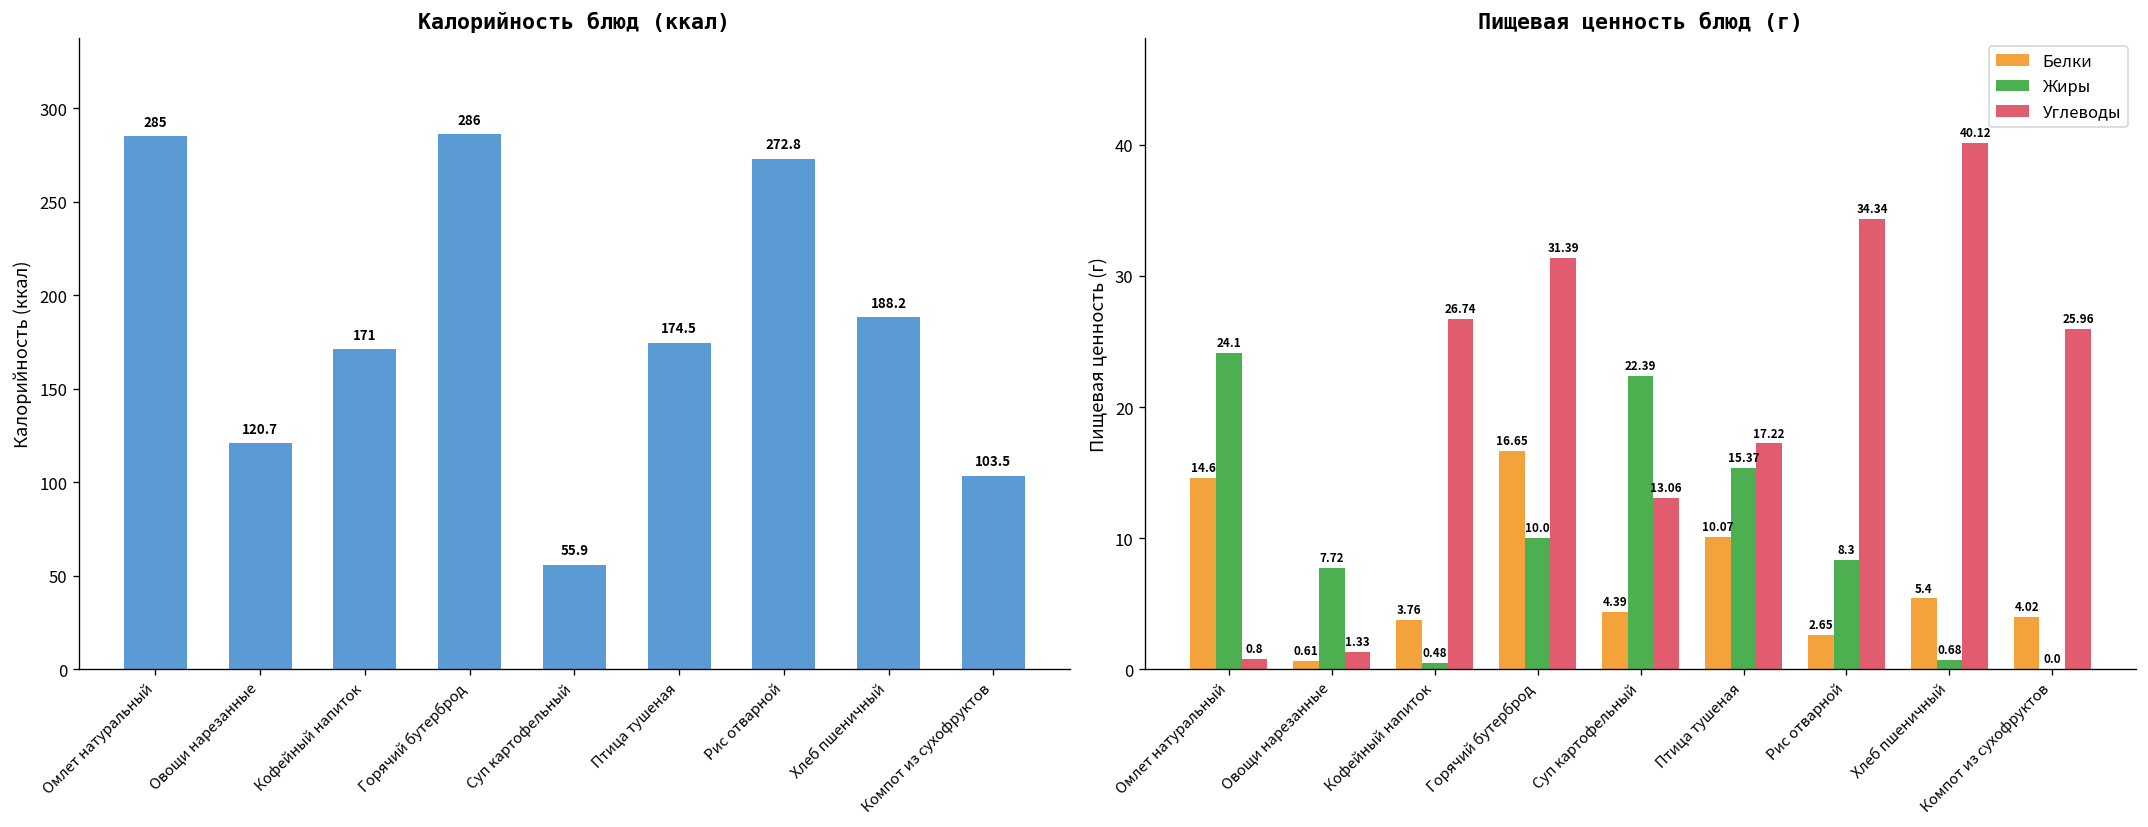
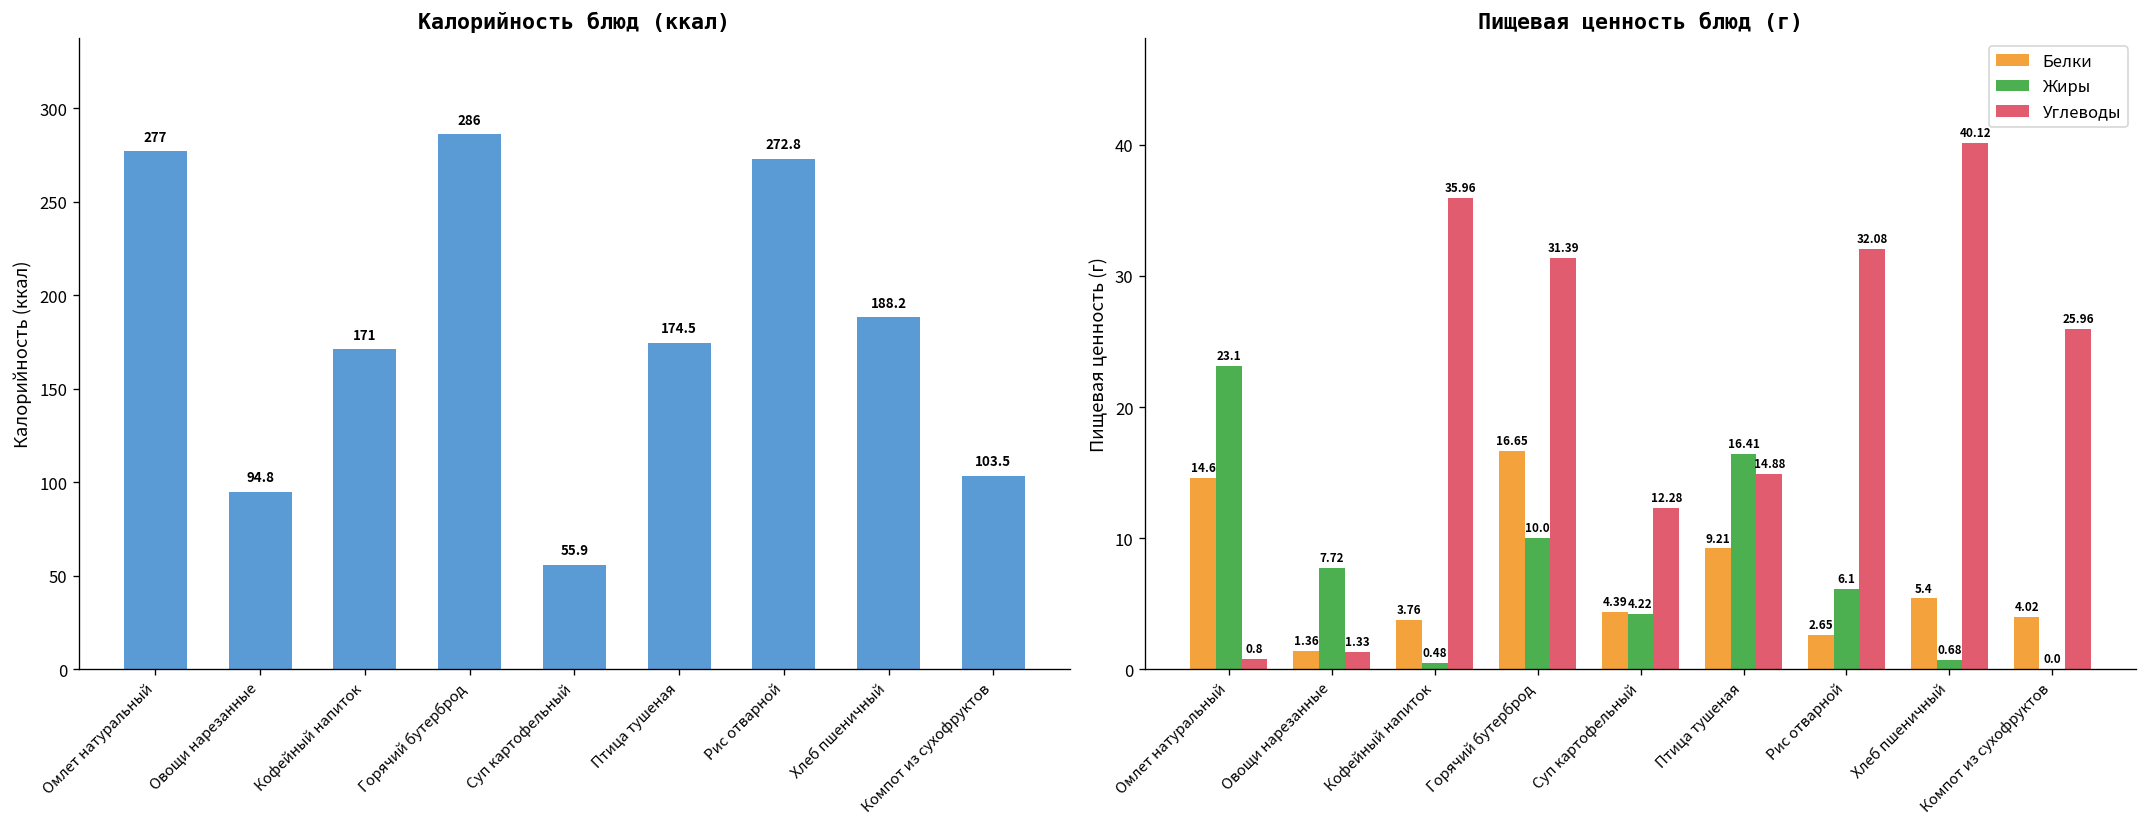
Калорийность блюд (ккал), Омлет натуральный: 285 -> 277
Калорийность блюд (ккал), Овощи нарезанные: 120.7 -> 94.8
Пищевая ценность блюд (г), Жиры, Омлет натуральный: 24.1 -> 23.1
Пищевая ценность блюд (г), Белки, Овощи нарезанные: 0.61 -> 1.36
Пищевая ценность блюд (г), Углеводы, Кофейный напиток: 26.74 -> 35.96
Пищевая ценность блюд (г), Жиры, Суп картофельный: 22.39 -> 4.22
Пищевая ценность блюд (г), Углеводы, Суп картофельный: 13.06 -> 12.28
Пищевая ценность блюд (г), Белки, Птица тушеная: 10.07 -> 9.21
Пищевая ценность блюд (г), Жиры, Птица тушеная: 15.37 -> 16.41
Пищевая ценность блюд (г), Углеводы, Птица тушеная: 17.22 -> 14.88
Пищевая ценность блюд (г), Жиры, Рис отварной: 8.3 -> 6.1
Пищевая ценность блюд (г), Углеводы, Рис отварной: 34.34 -> 32.08
